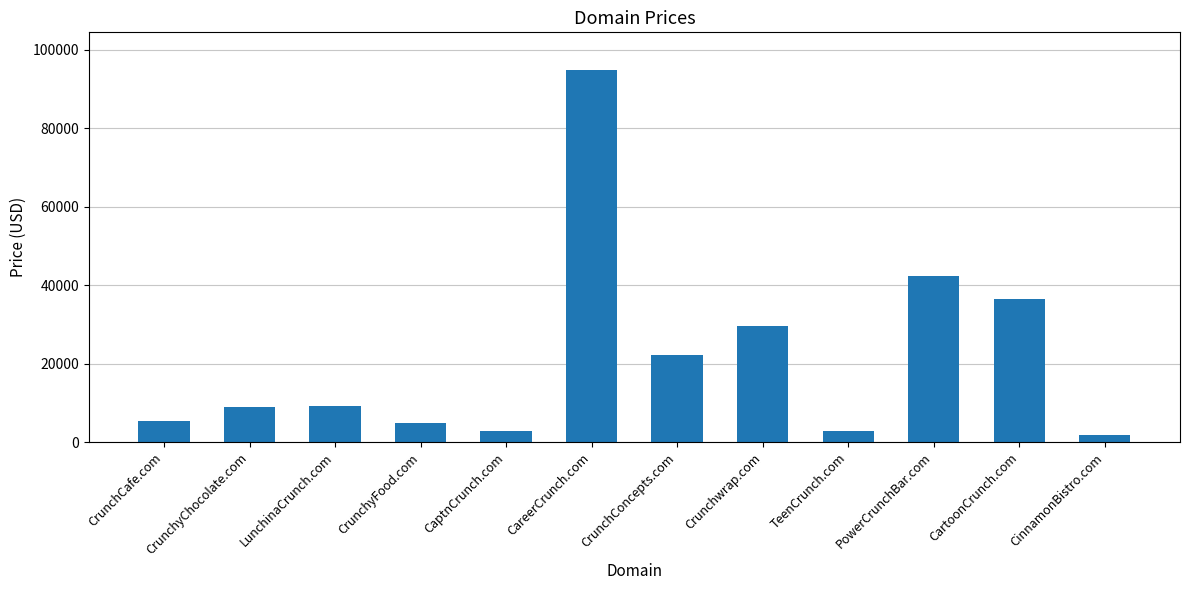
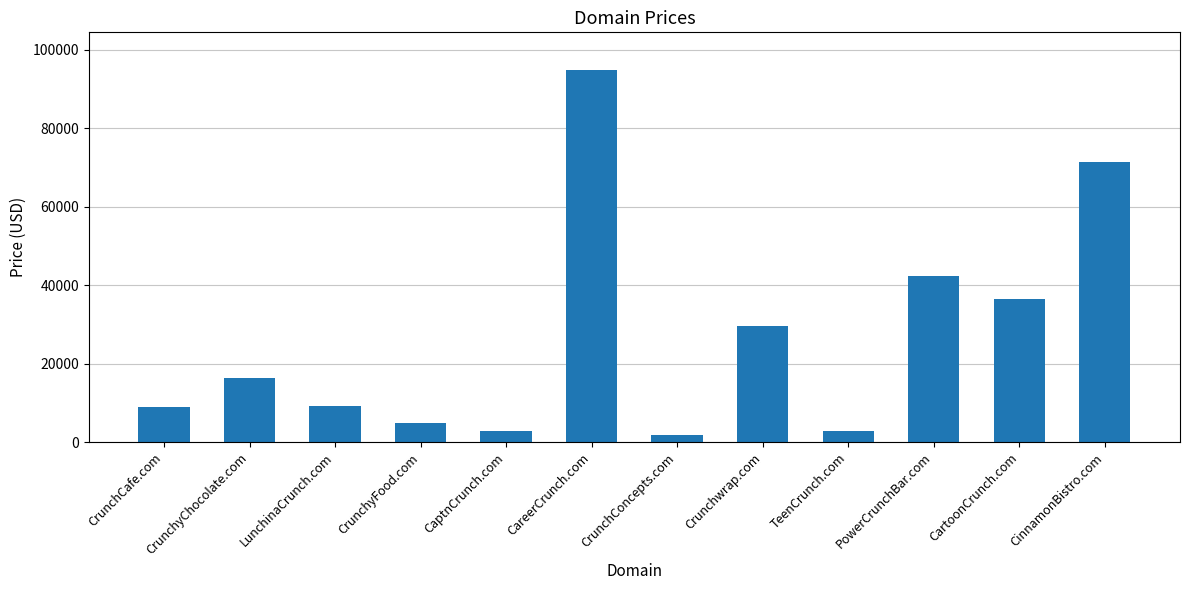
CrunchCafe.com: 5000 -> 9000
CrunchyChocolate.com: 9000 -> 16000
CrunchConcepts.com: 22000 -> 2000
CinnamonBistro.com: 2000 -> 71000
